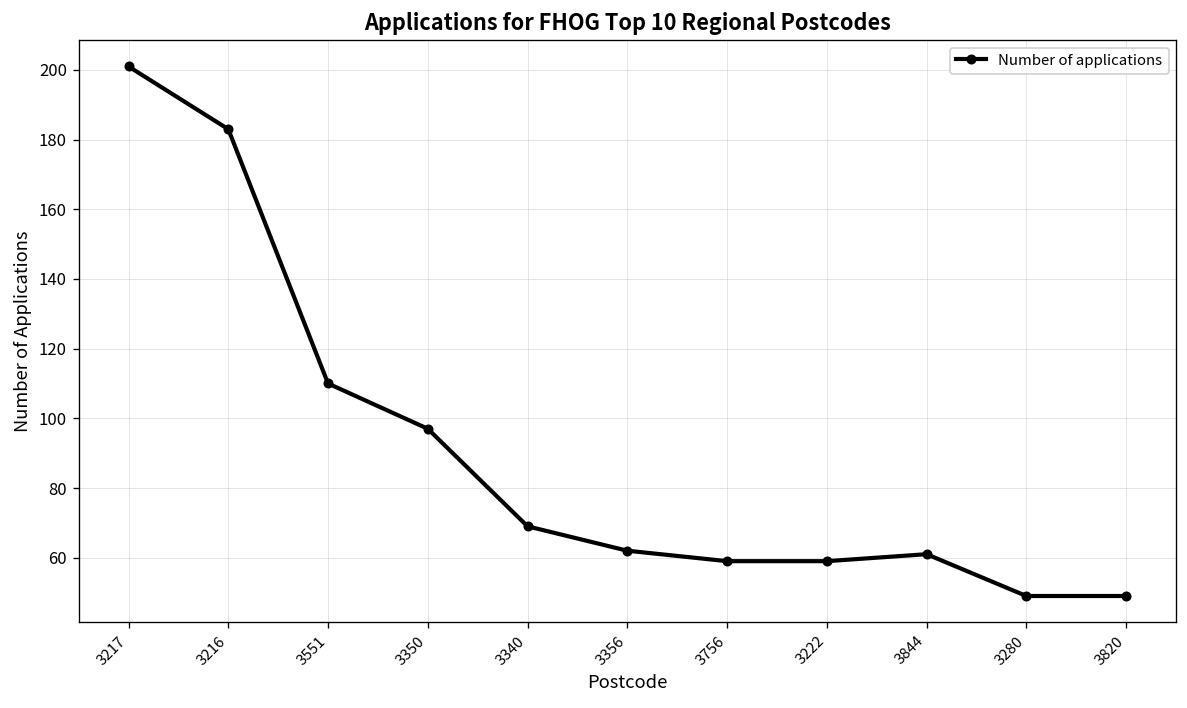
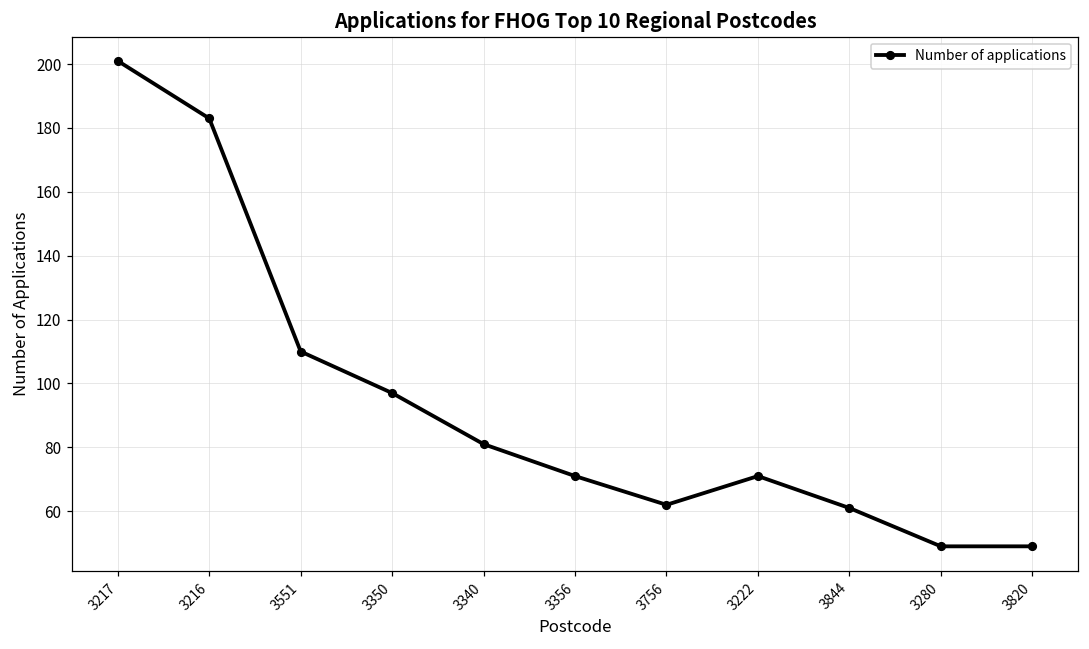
3340: 69 -> 81
3356: 62 -> 71
3756: 59 -> 62
3222: 59 -> 71
